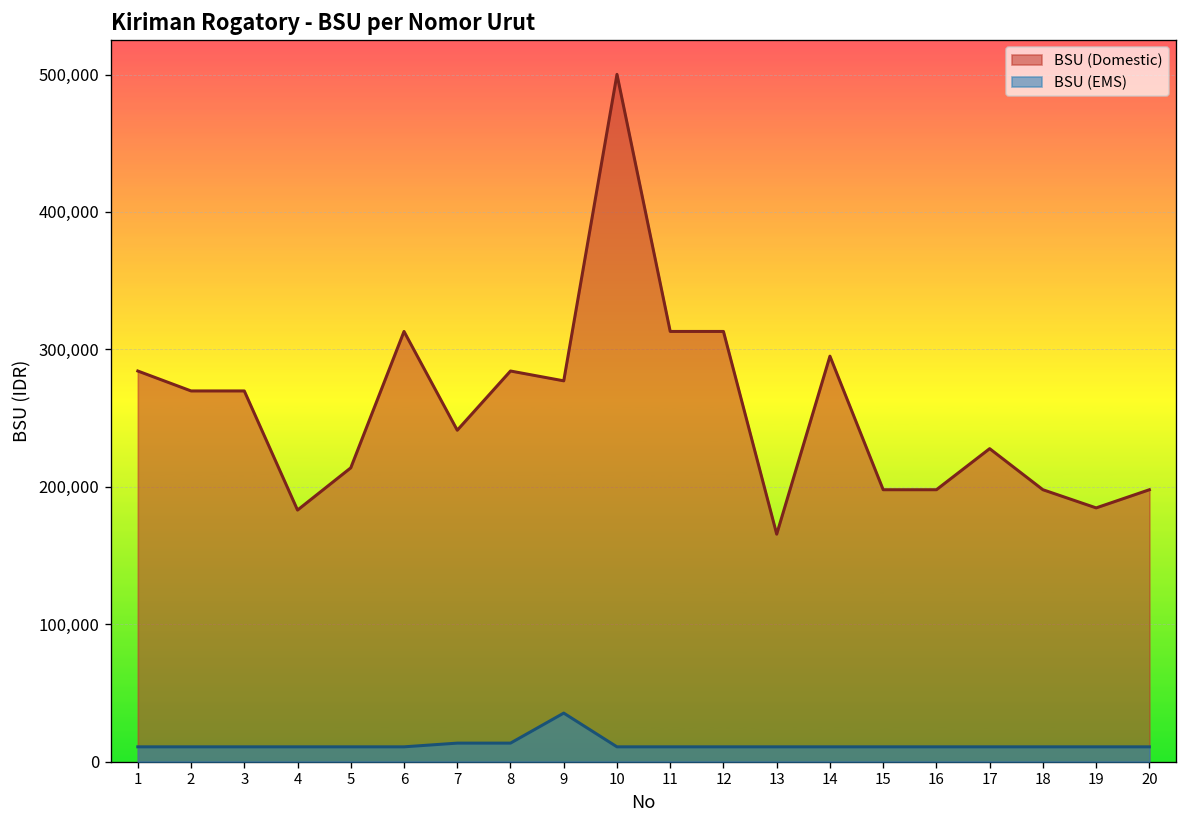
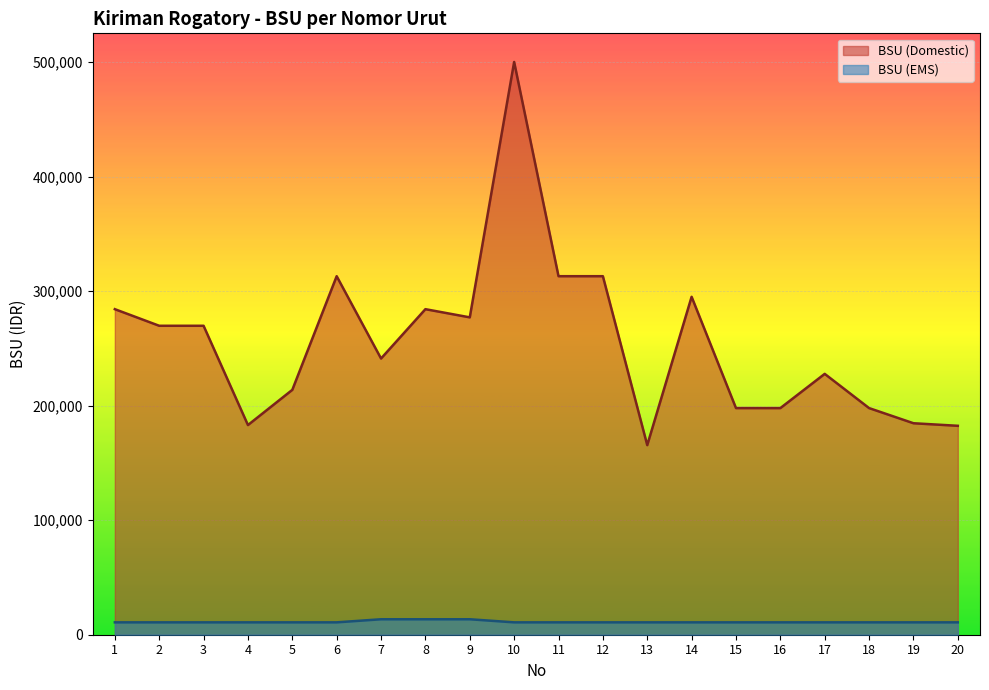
BSU (EMS), 9: 35,000 -> 14,000
BSU (Domestic), 20: 198,000 -> 182,000
